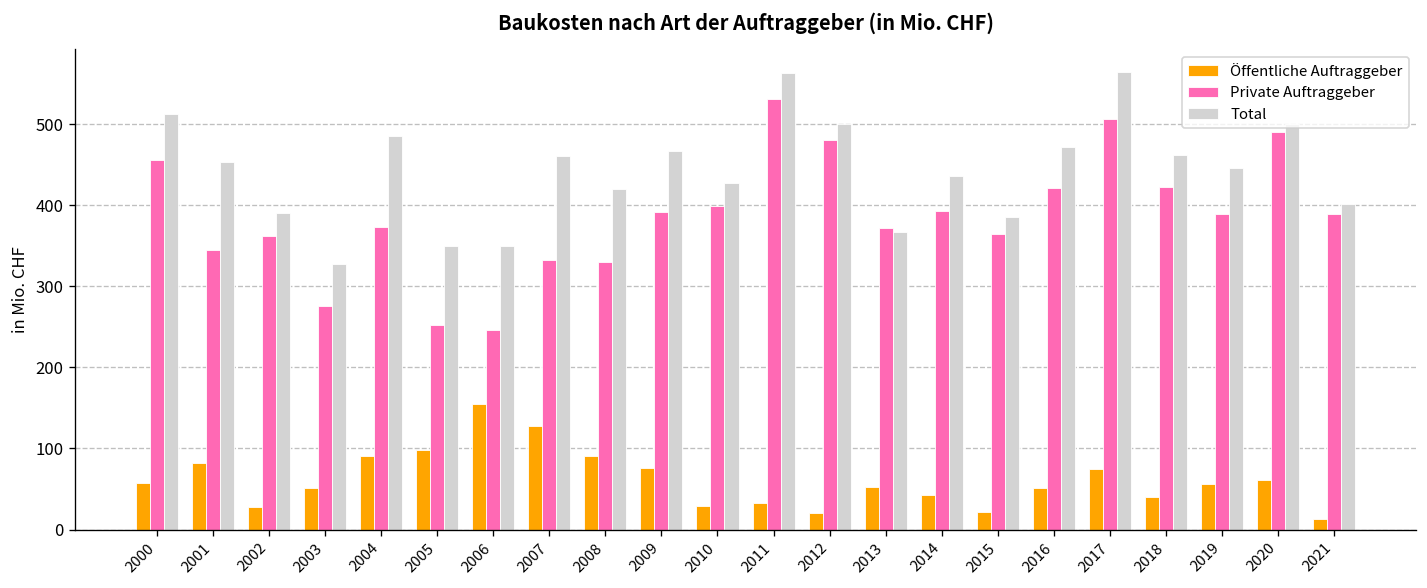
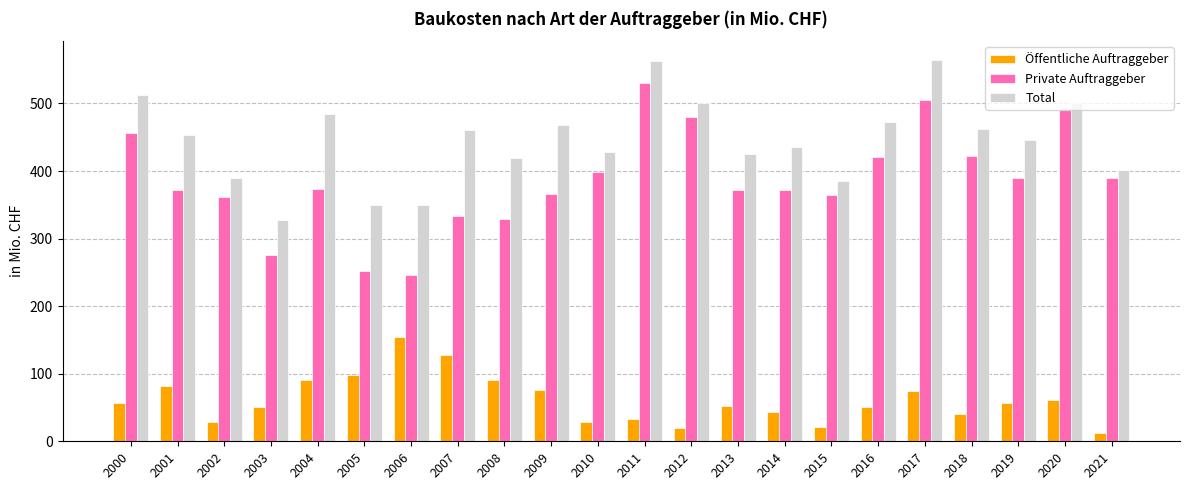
Private Auftraggeber, 2001: 350 -> 370
Private Auftraggeber, 2009: 390 -> 370
Total, 2013: 370 -> 430
Private Auftraggeber, 2014: 390 -> 370
